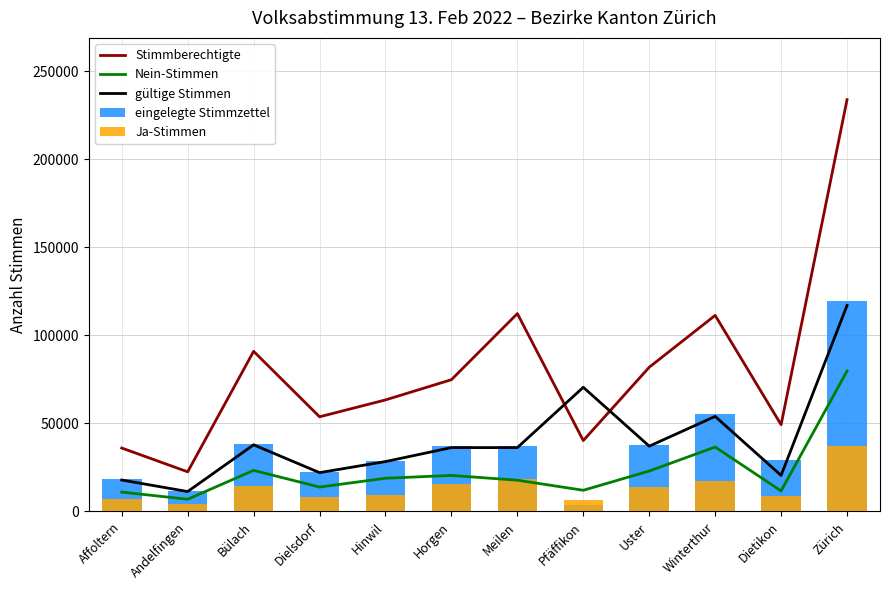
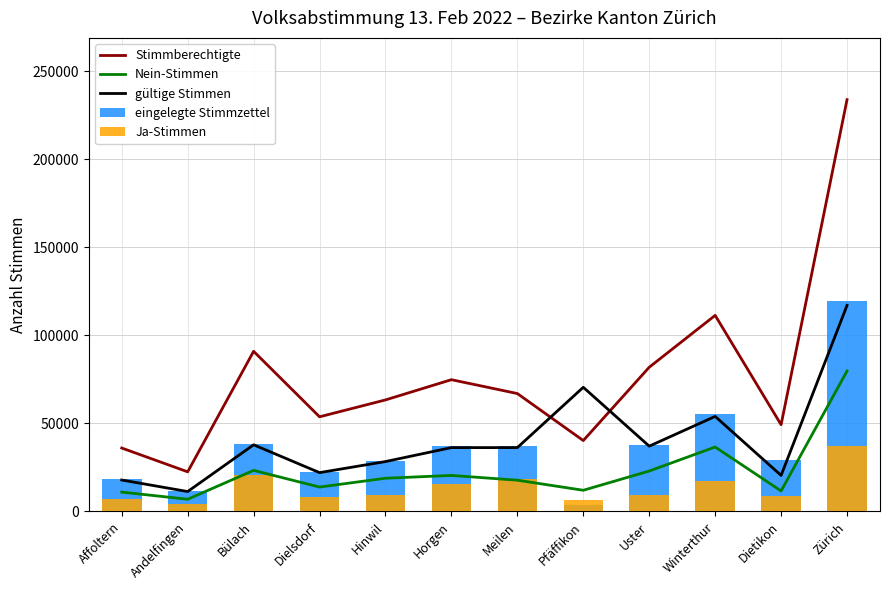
Ja-Stimmen, Bülach: 15000 -> 21000
Stimmberechtigte, Meilen: 112000 -> 67000
Ja-Stimmen, Uster: 14000 -> 9000
